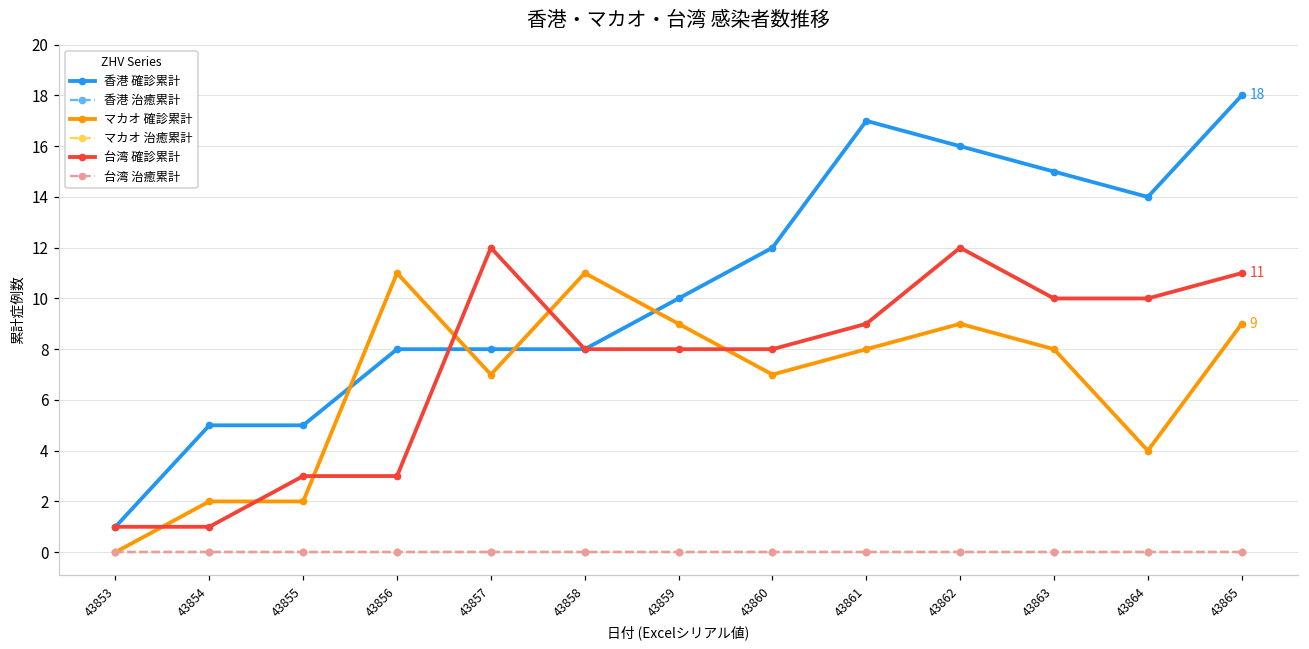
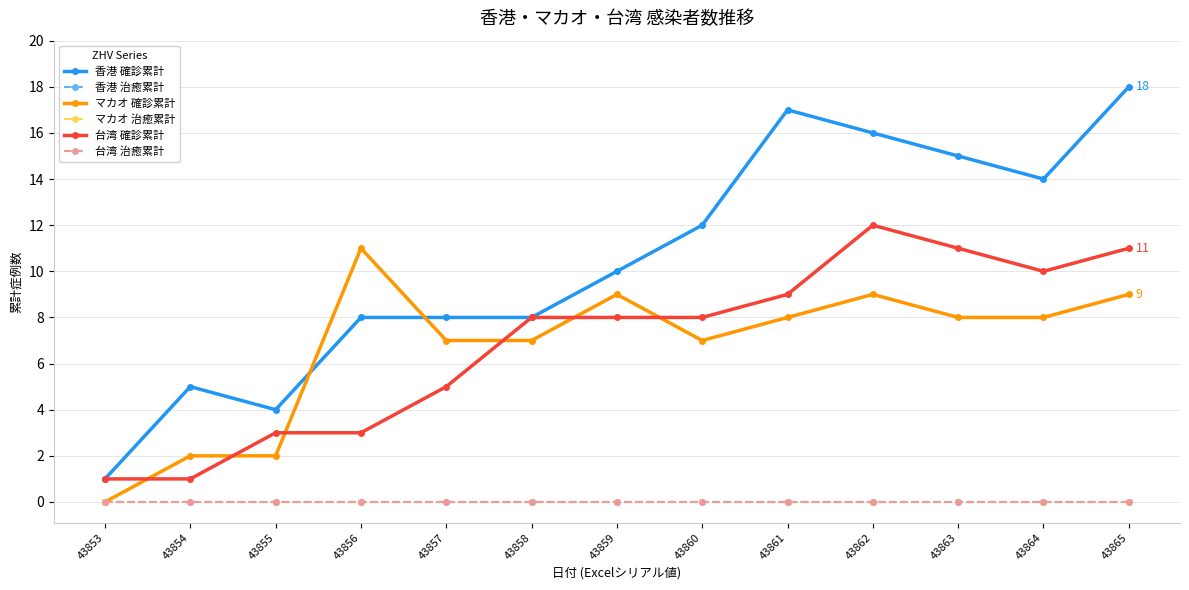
香港 確診累計, 43855: 5 -> 4
台湾 確診累計, 43857: 12 -> 5
マカオ 確診累計, 43858: 11 -> 7
台湾 確診累計, 43863: 10 -> 11
マカオ 確診累計, 43864: 4 -> 8
